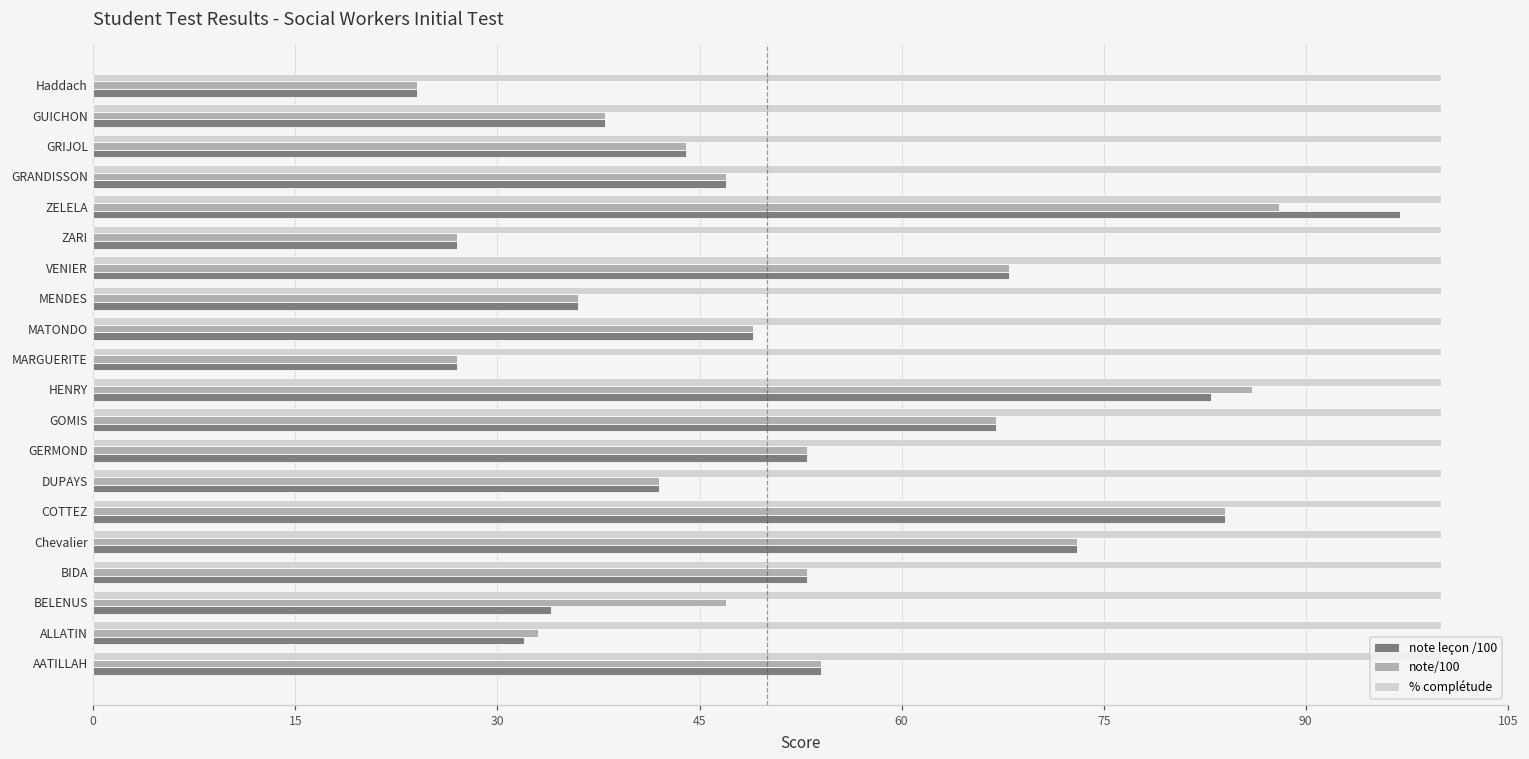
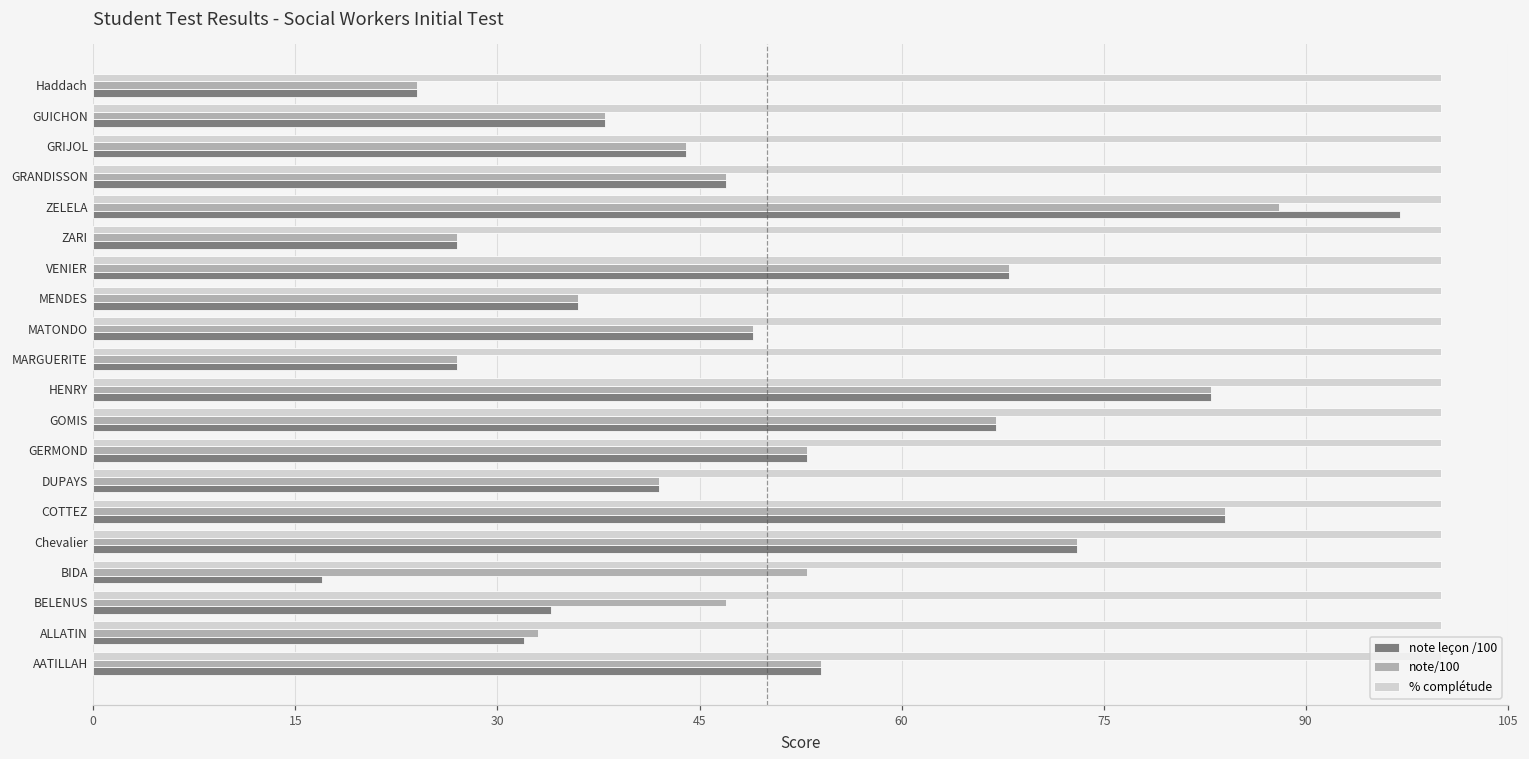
note/100, HENRY: 86 -> 83
note leçon /100, BIDA: 53 -> 17
